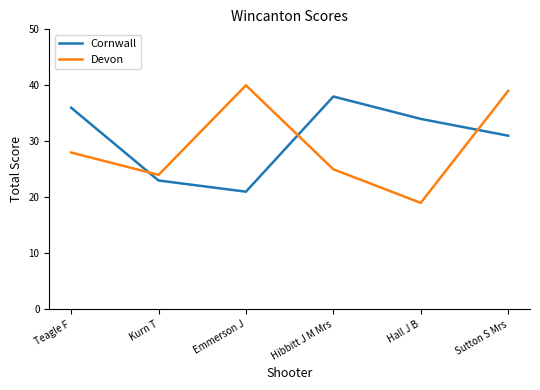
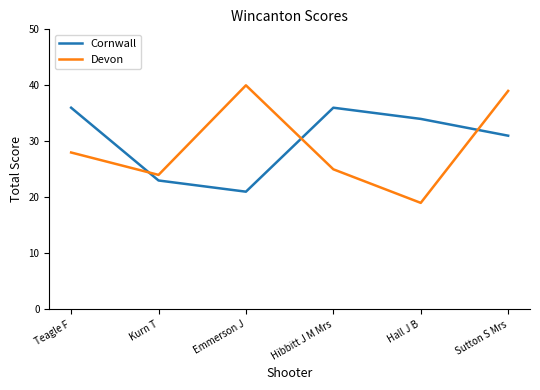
Cornwall, Hibbitt J M Mrs: 38 -> 36
